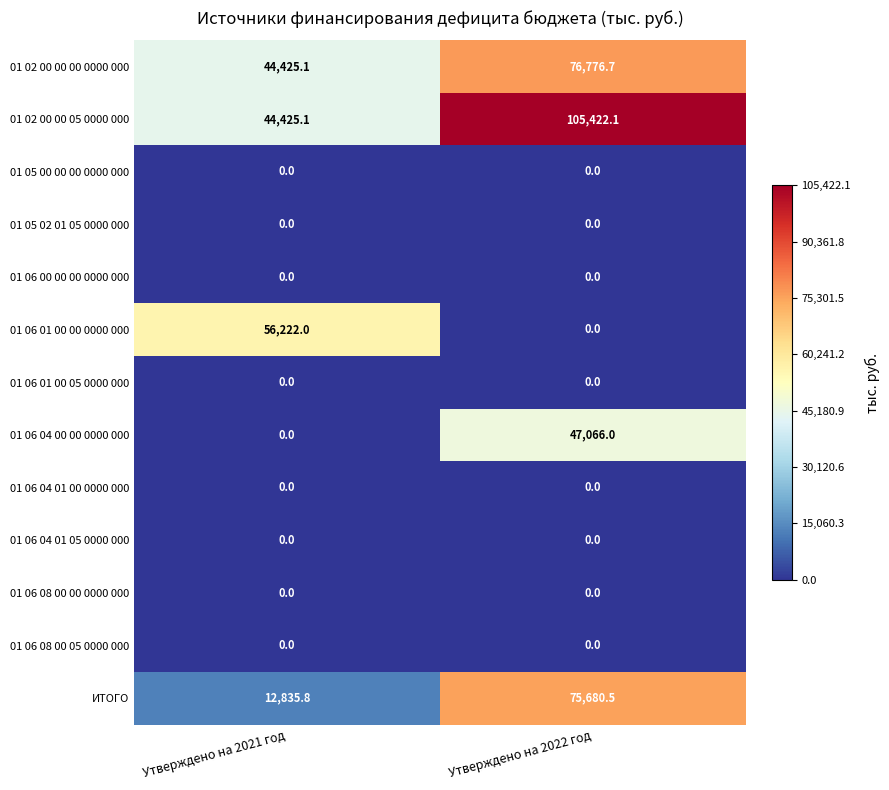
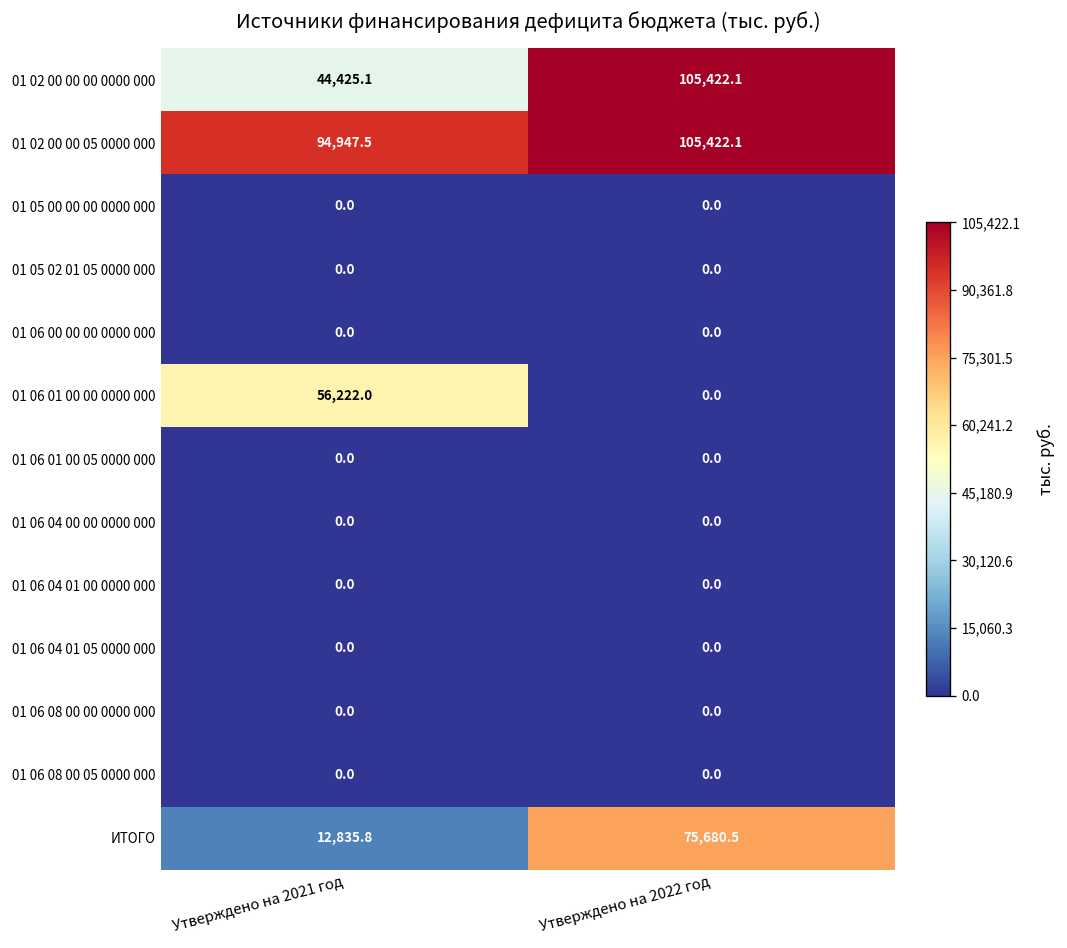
01 02 00 00 00 0000 000, Утверждено на 2022 год: 76,776.7 -> 105,422.1
01 02 00 00 05 0000 000, Утверждено на 2021 год: 44,425.1 -> 94,947.5
01 06 04 00 00 0000 000, Утверждено на 2022 год: 47,066.0 -> 0.0
